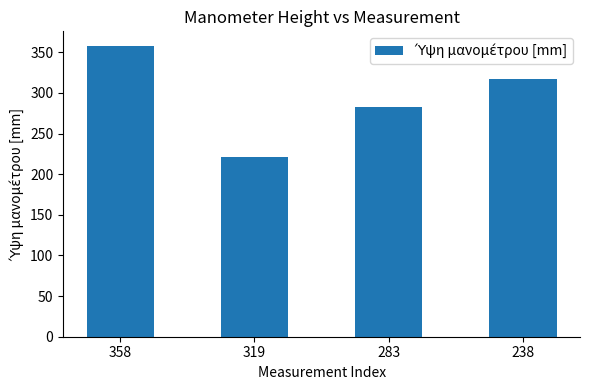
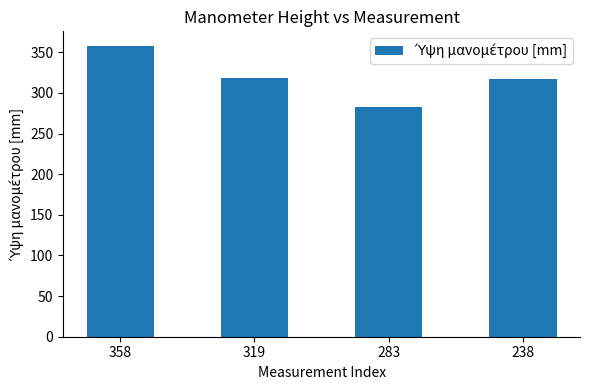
319: 220 -> 320
